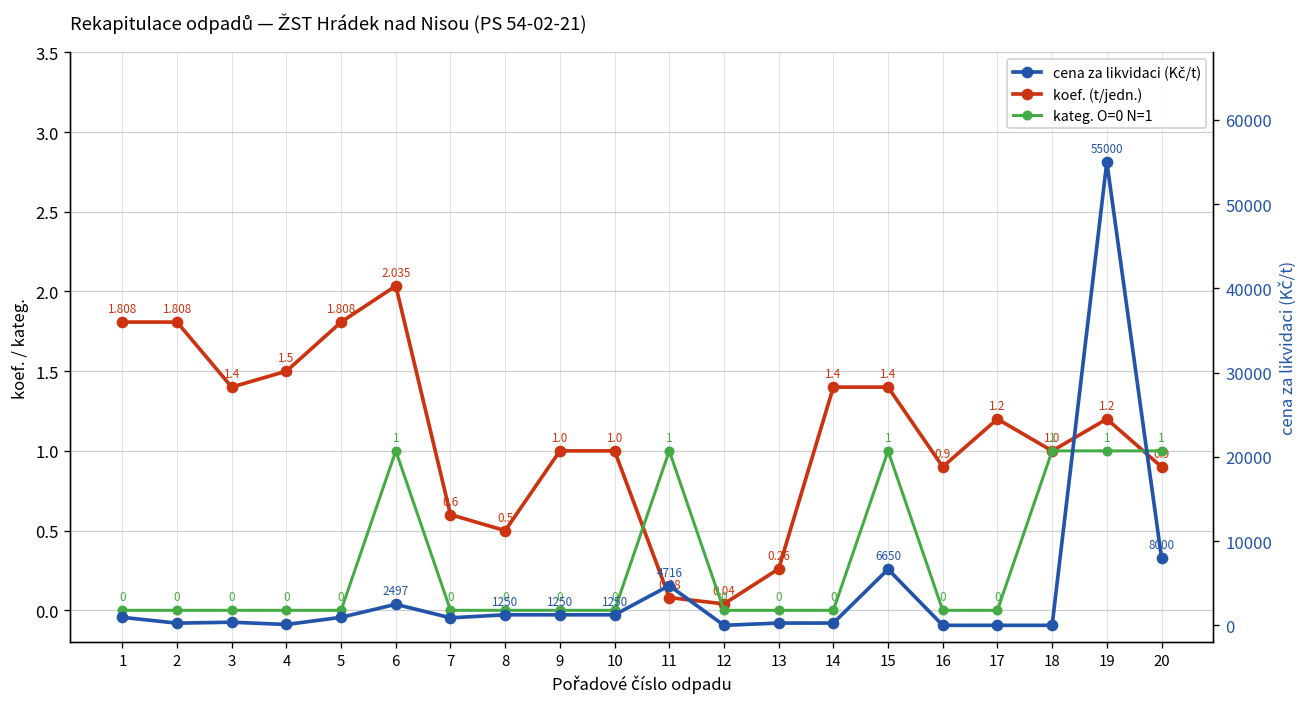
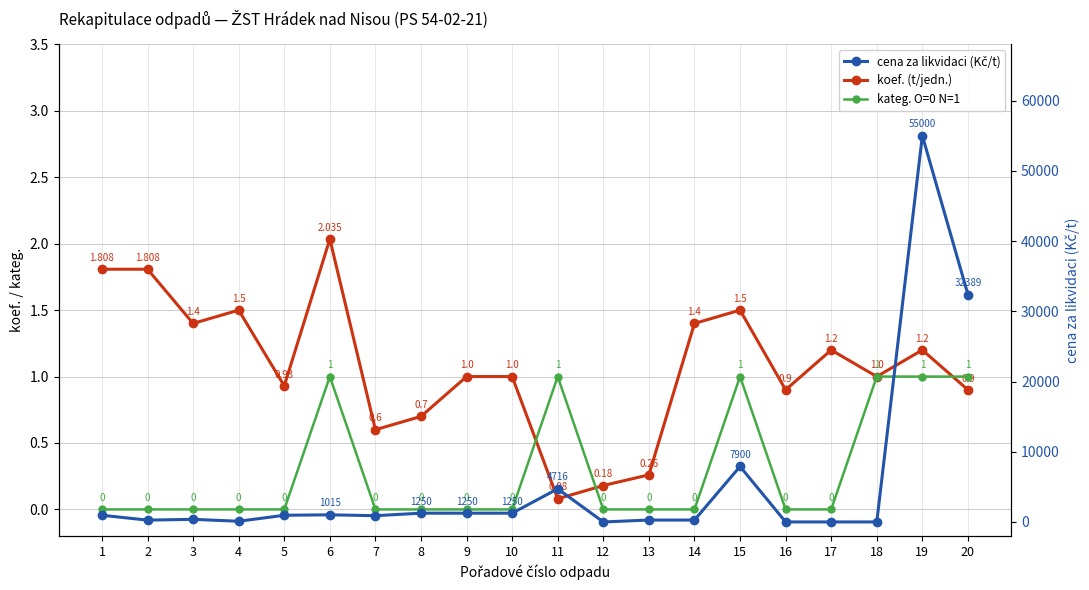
koef. (t/jedn.), 5: 1.808 -> 0.93
koef. (t/jedn.), 8: 0.5 -> 0.7
koef. (t/jedn.), 12: 0.04 -> 0.18
koef. (t/jedn.), 15: 1.4 -> 1.5
cena za likvidaci (Kč/t), 6: 2497 -> 1015
cena za likvidaci (Kč/t), 15: 6650 -> 7900
cena za likvidaci (Kč/t), 20: 8000 -> 32389
